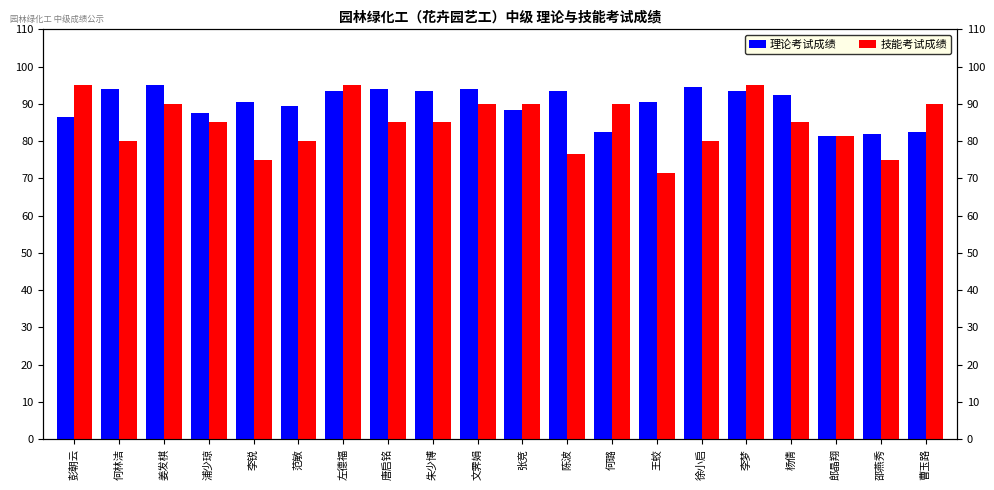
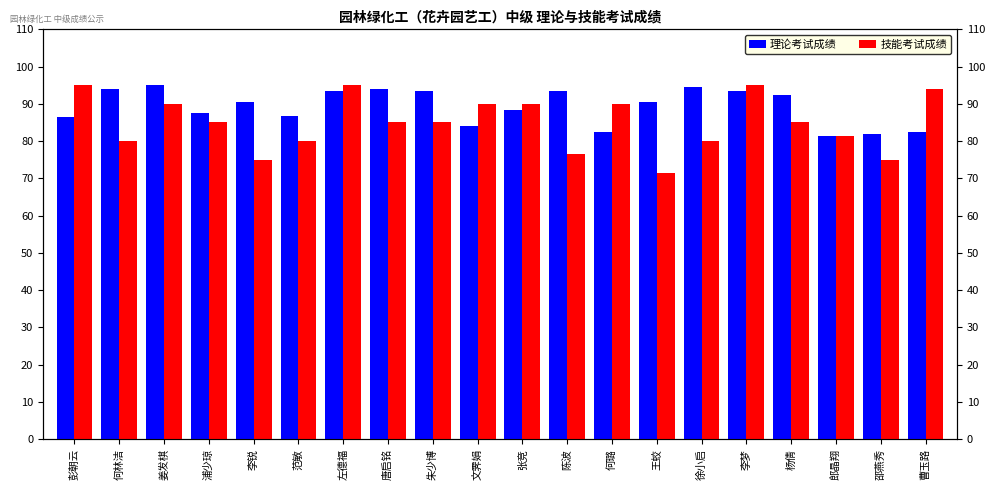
理论考试成绩, 范敏: 89 -> 87
理论考试成绩, 文霁娟: 94 -> 84
技能考试成绩, 曹玉路: 90 -> 94
